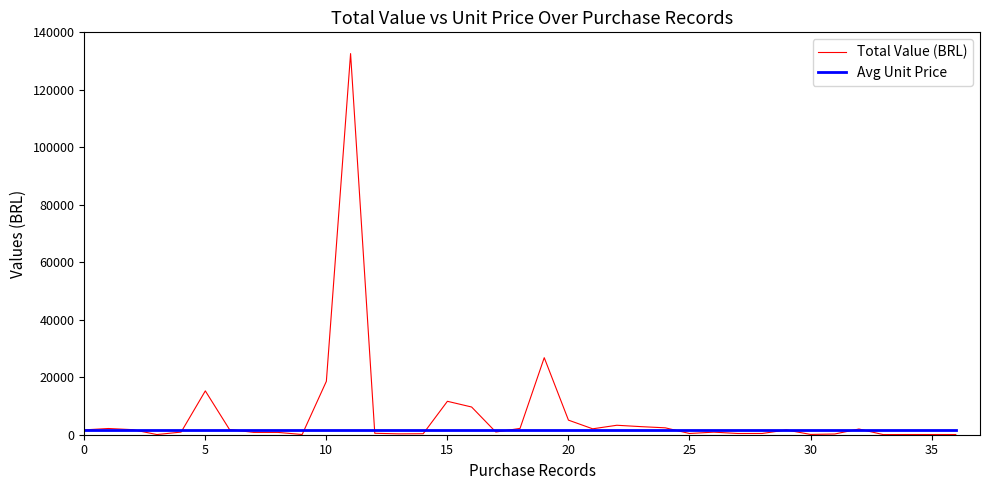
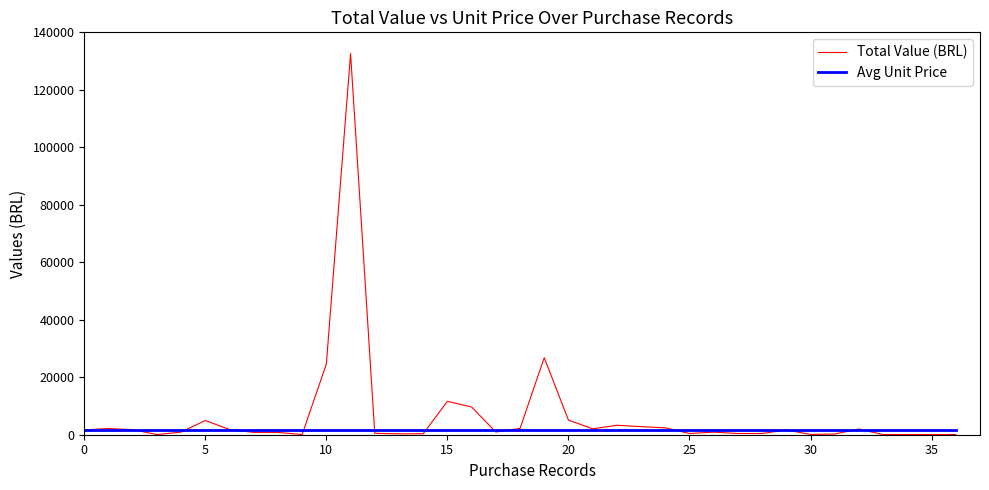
Total Value (BRL), 5: 15000 -> 5000
Total Value (BRL), 10: 19000 -> 25000
